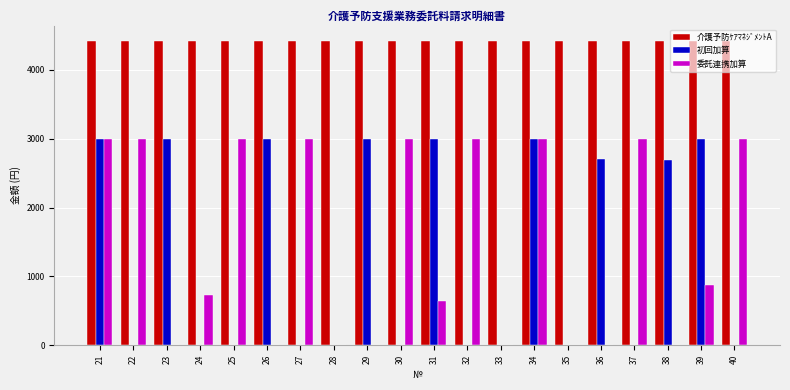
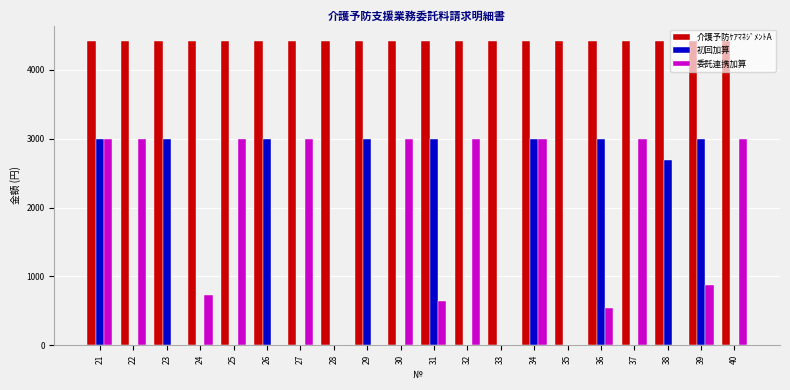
初回加算, 36: 2700 -> 3000
委託連携加算, 36: 0 -> 500
